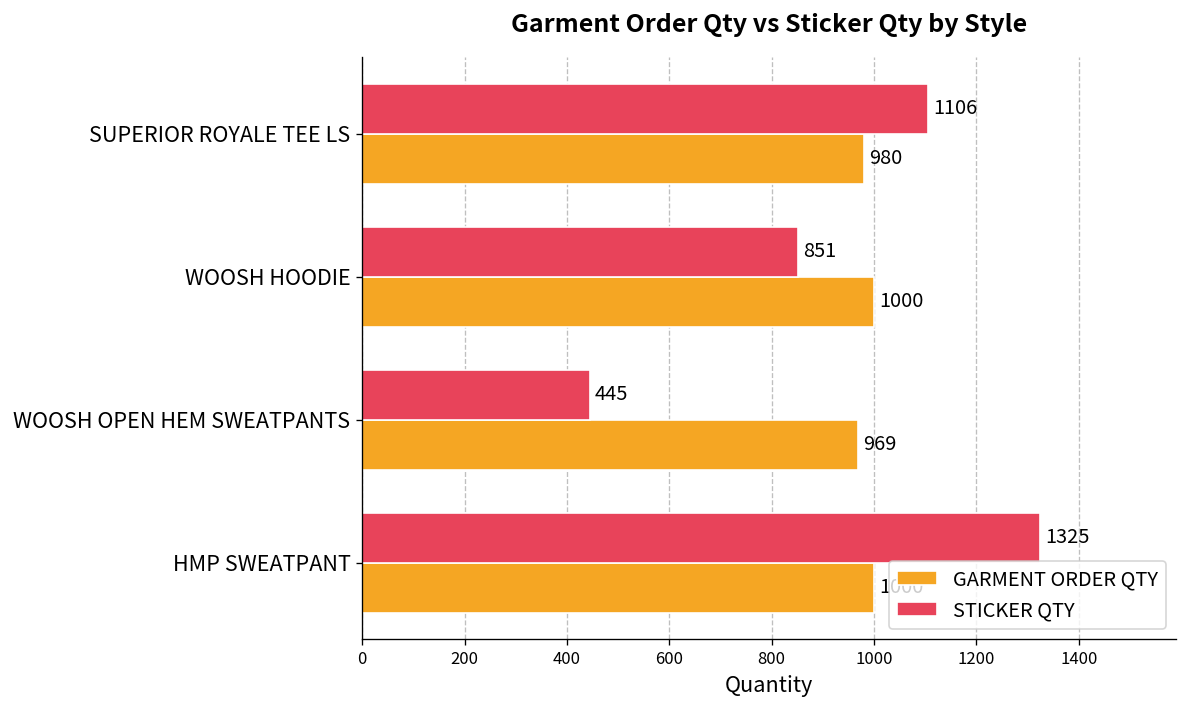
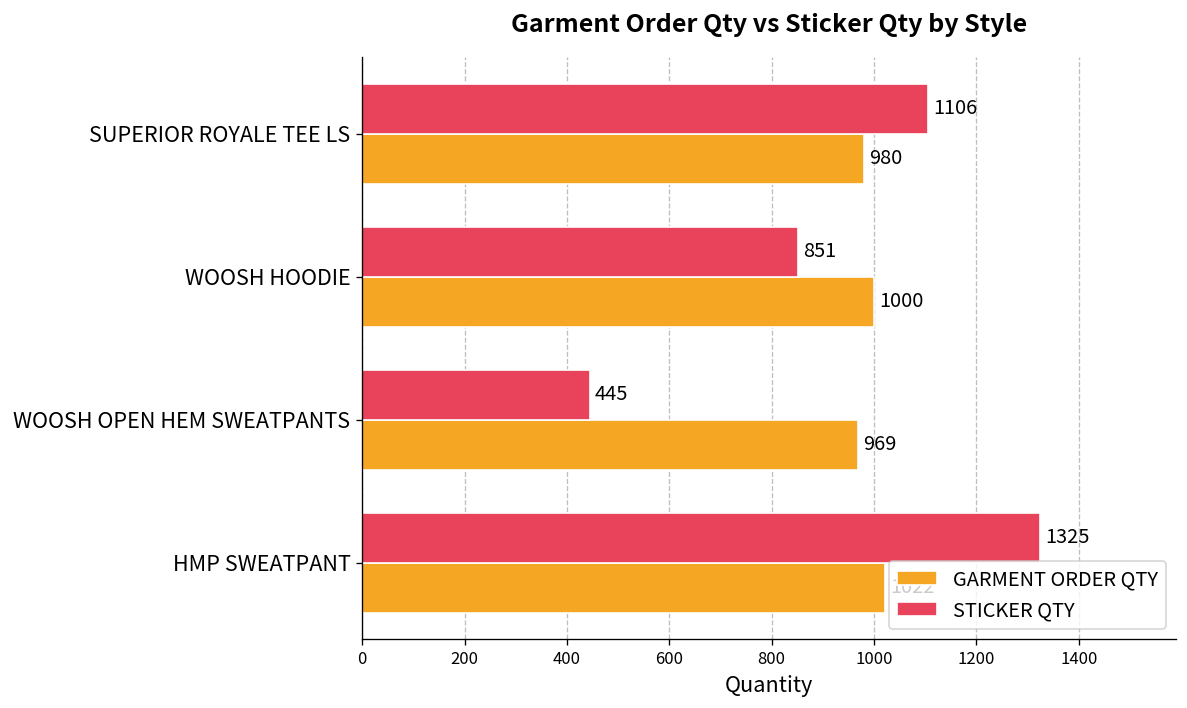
GARMENT ORDER QTY, HMP SWEATPANT: 1000 -> 1020
